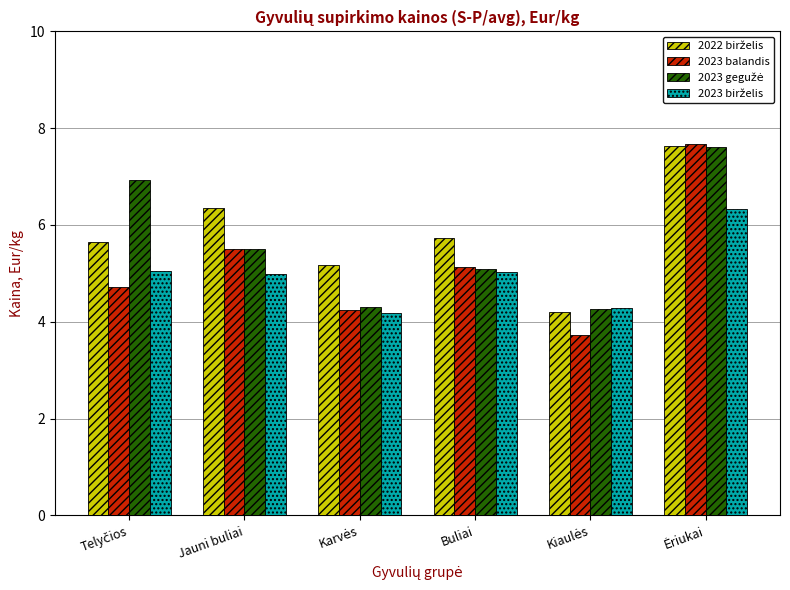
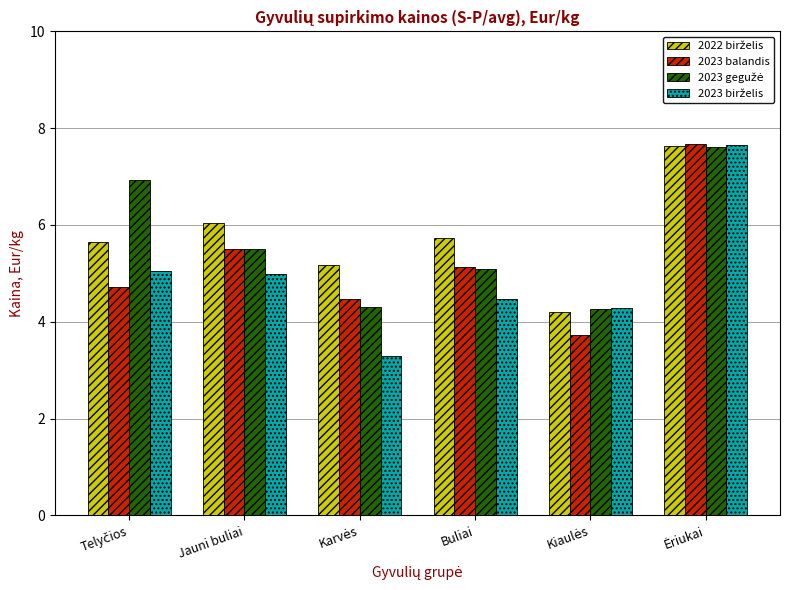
2022 birželis, Jauni buliai: 6.4 -> 6.0
2023 balandis, Karvės: 4.2 -> 4.5
2023 birželis, Karvės: 4.2 -> 3.3
2023 birželis, Buliai: 5.0 -> 4.5
2023 birželis, Ėriukai: 6.3 -> 7.7
